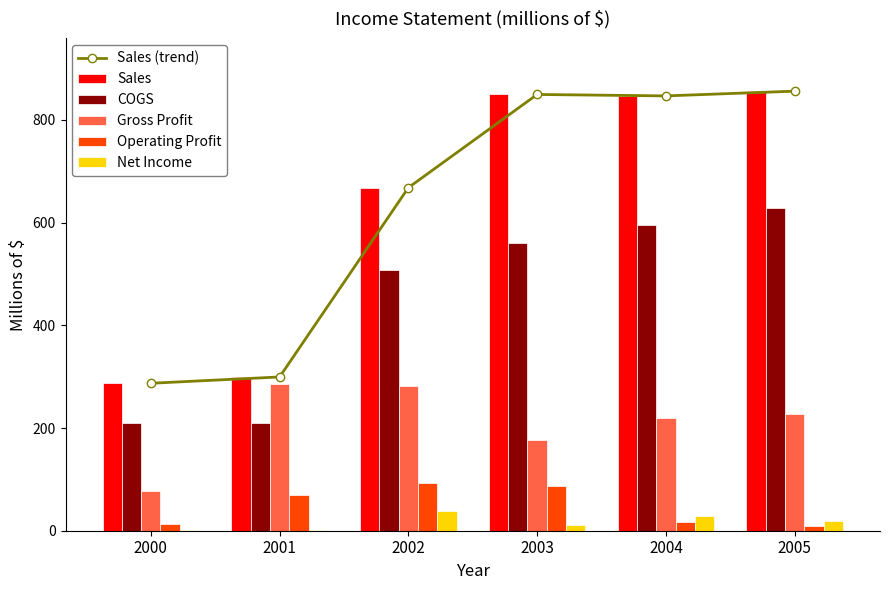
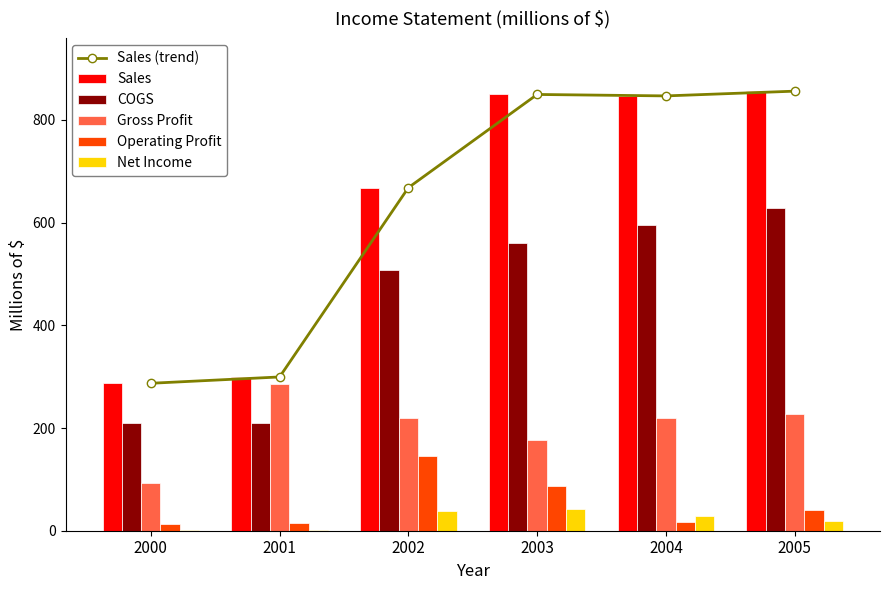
Gross Profit, 2000: 80 -> 90
Operating Profit, 2001: 70 -> 20
Gross Profit, 2002: 280 -> 220
Operating Profit, 2002: 90 -> 140
Net Income, 2003: 10 -> 40
Operating Profit, 2005: 10 -> 40
